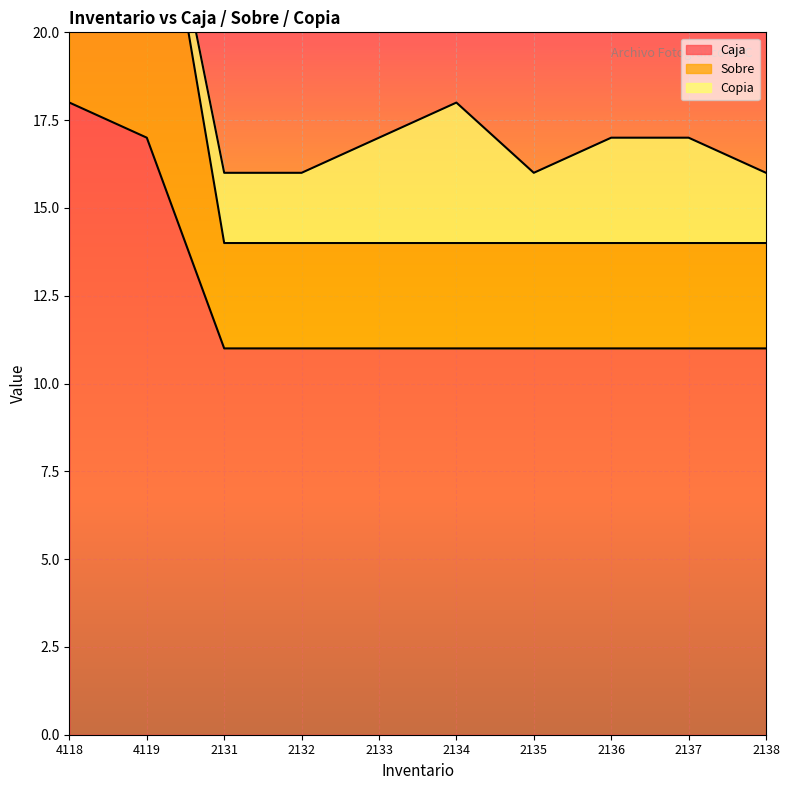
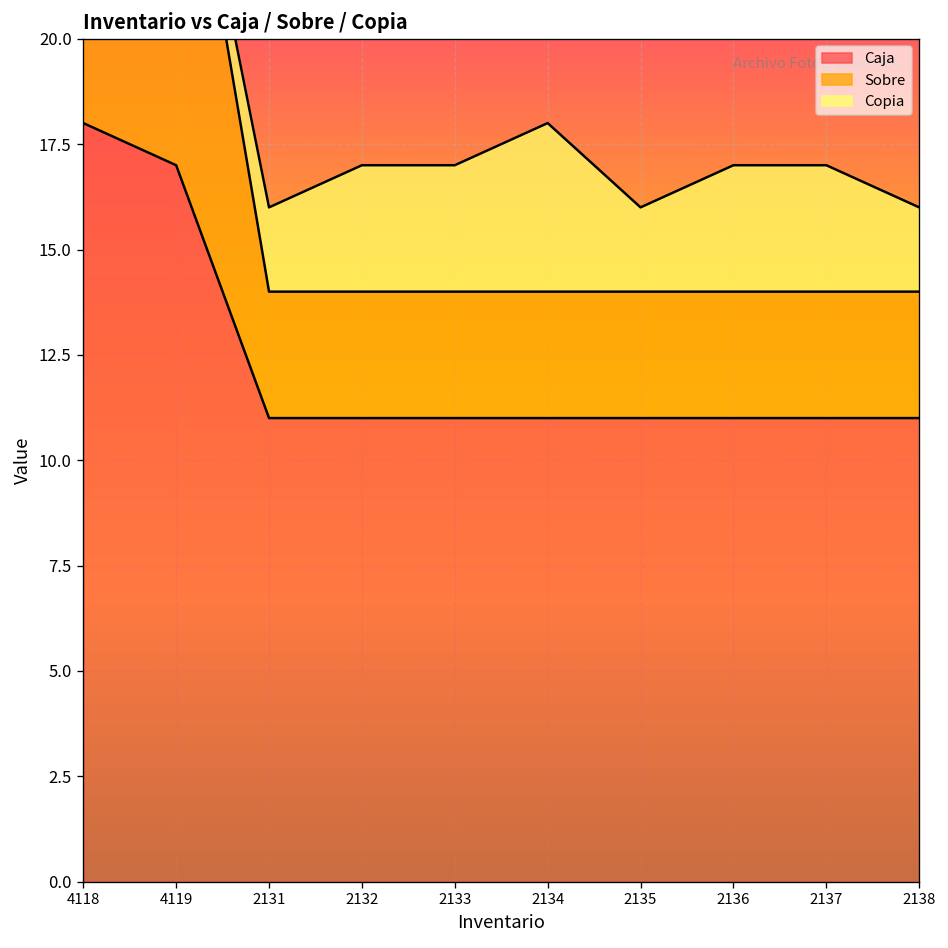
Copia, 2132: 2 -> 3
